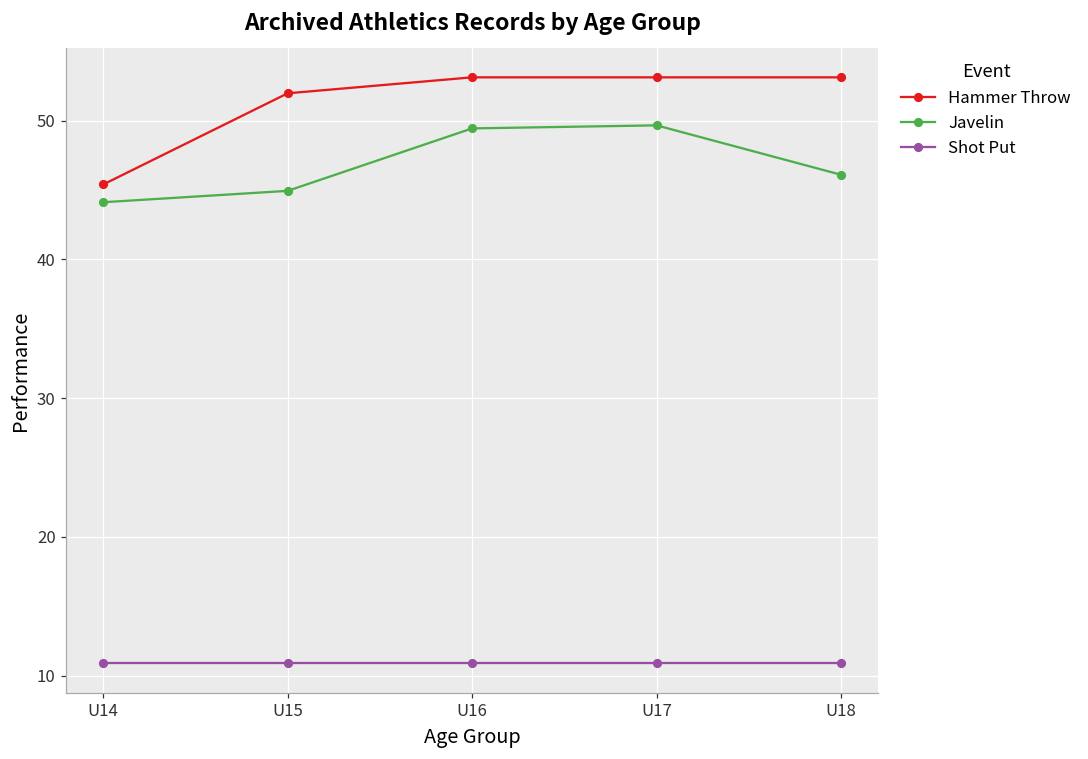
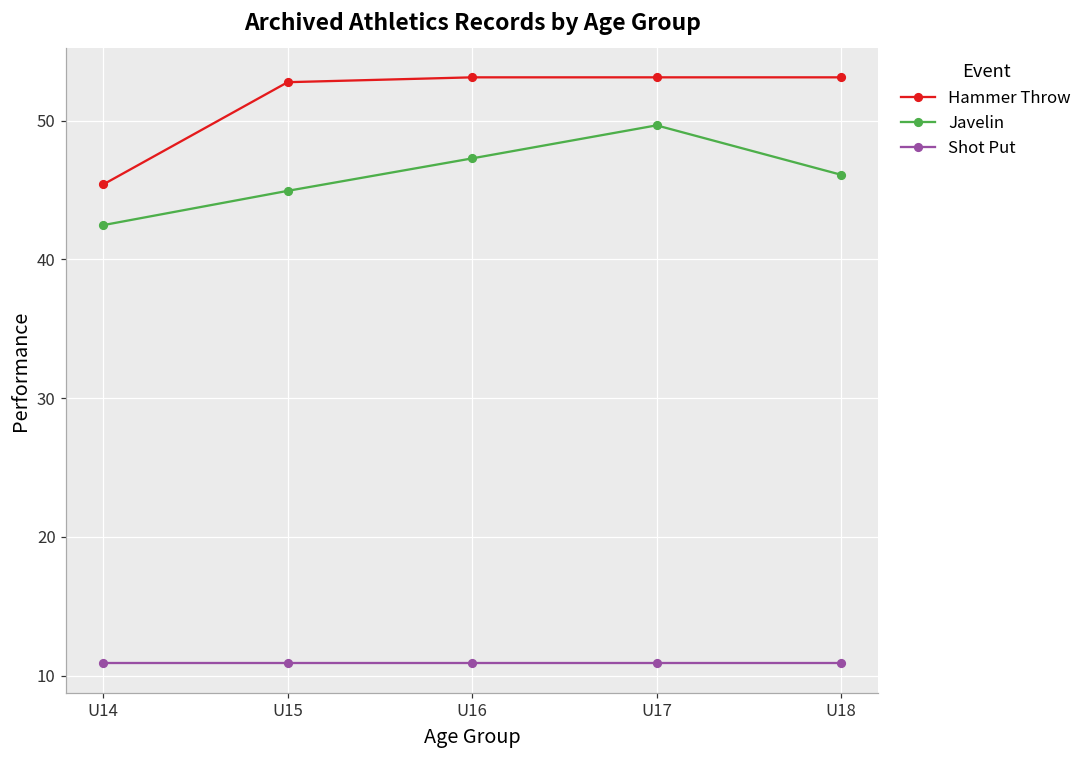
Javelin, U14: 44.1 -> 42.5
Hammer Throw, U15: 52.0 -> 52.8
Javelin, U16: 49.4 -> 47.3
